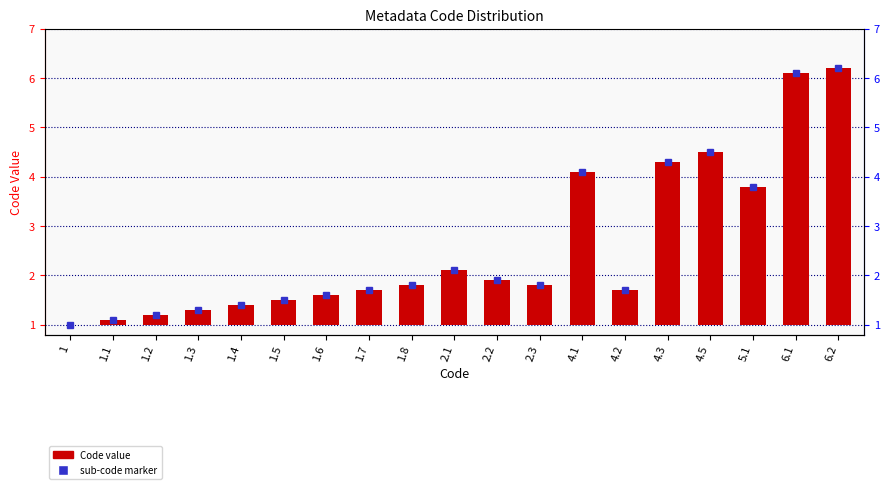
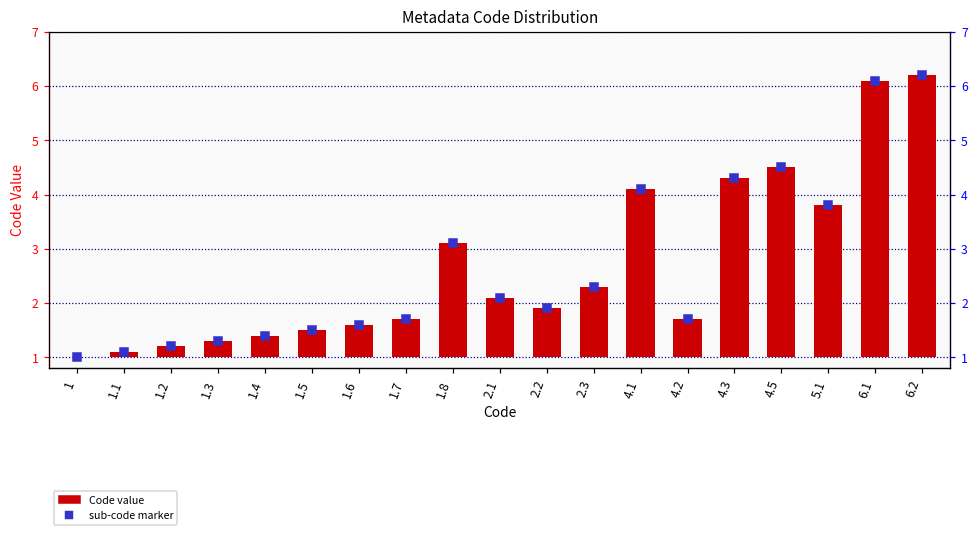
Code value, 1.8: 1.8 -> 3.1
Code value, 2.3: 1.8 -> 2.3
